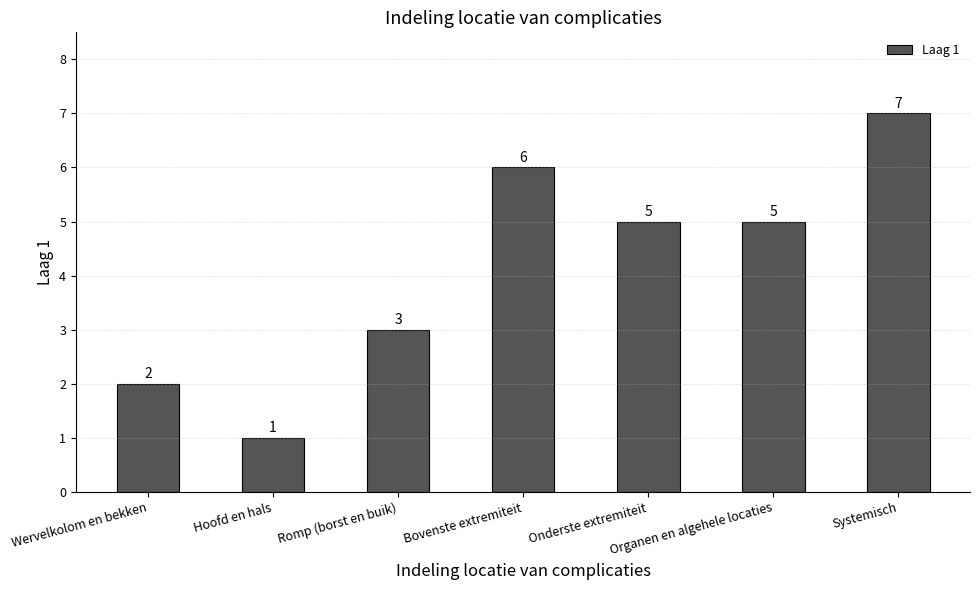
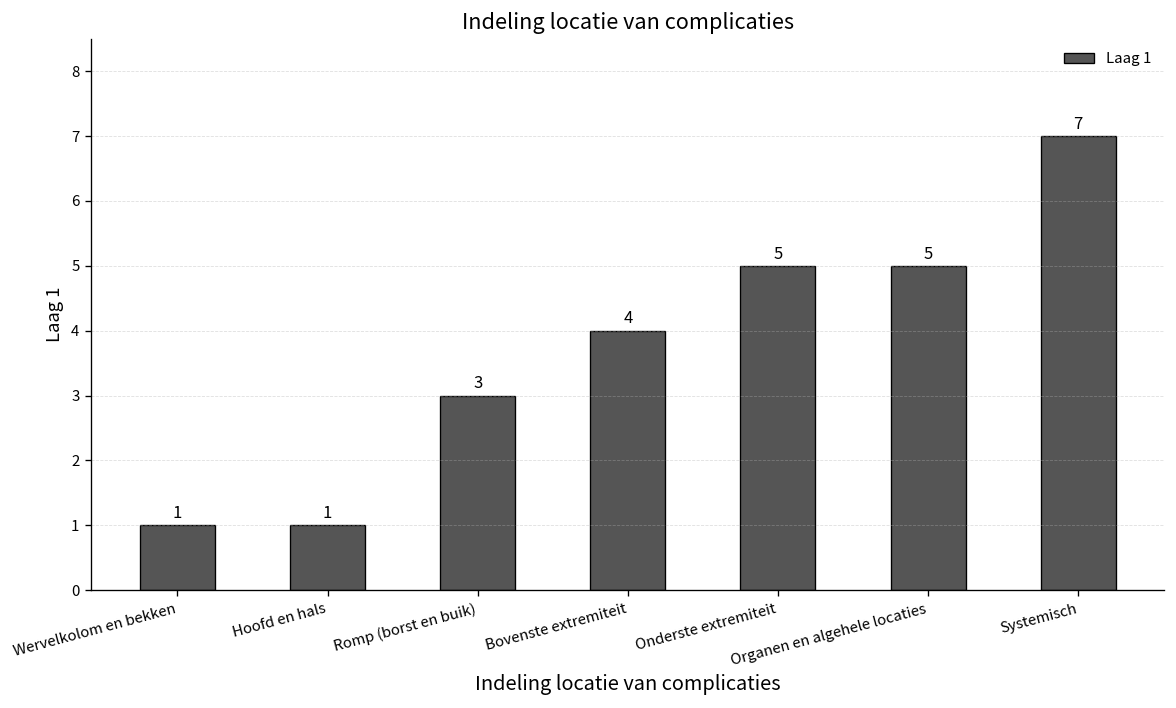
Wervelkolom en bekken: 2 -> 1
Bovenste extremiteit: 6 -> 4
